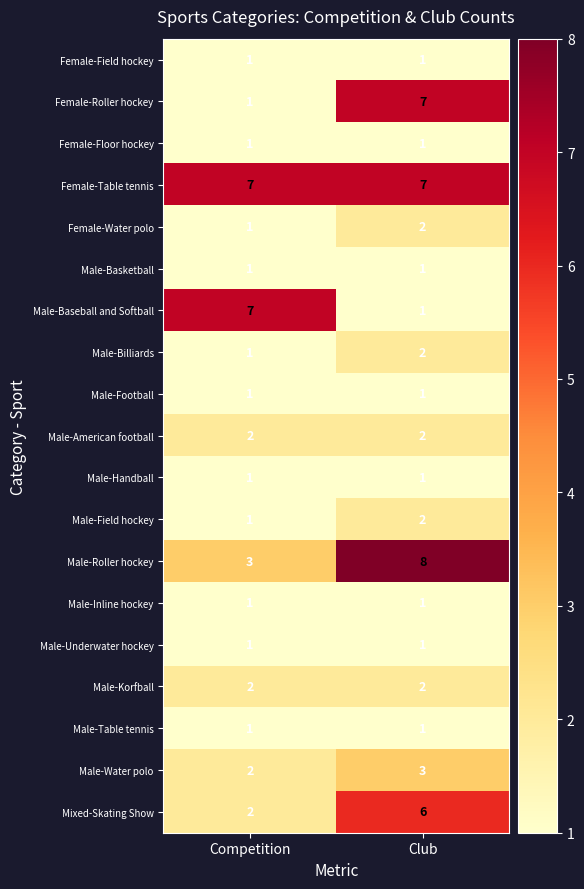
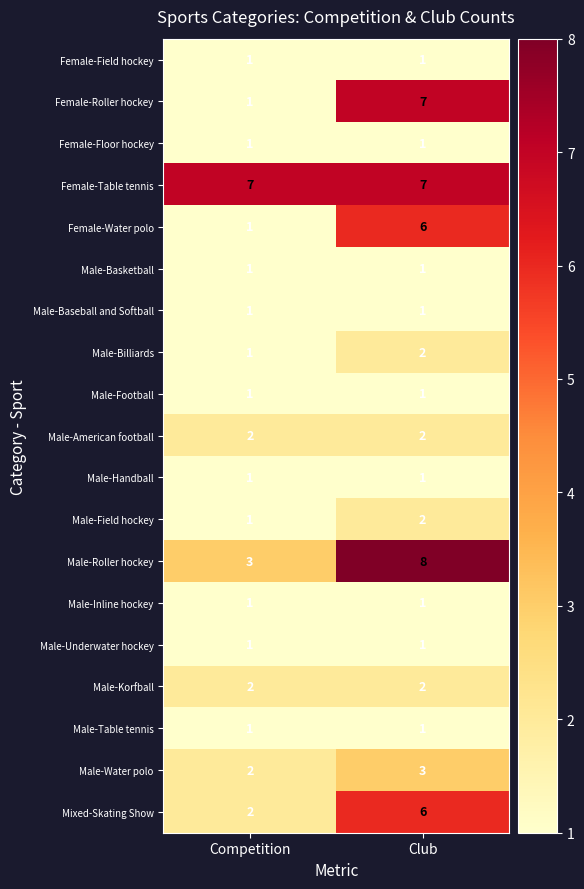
Female-Water polo, Club: 2 -> 6
Male-Baseball and Softball, Competition: 7 -> 1
